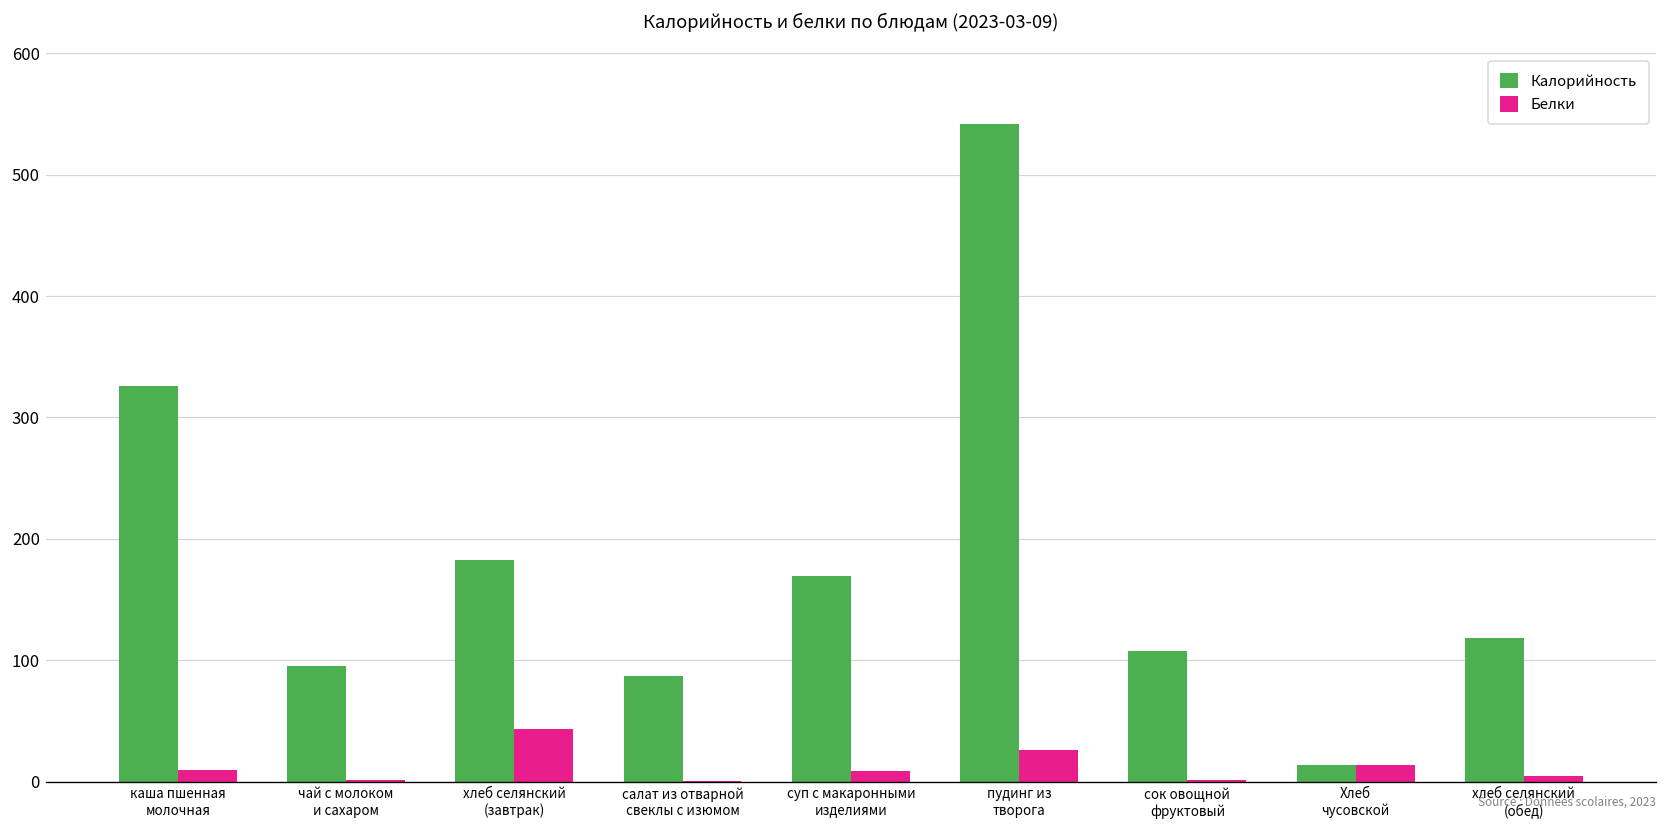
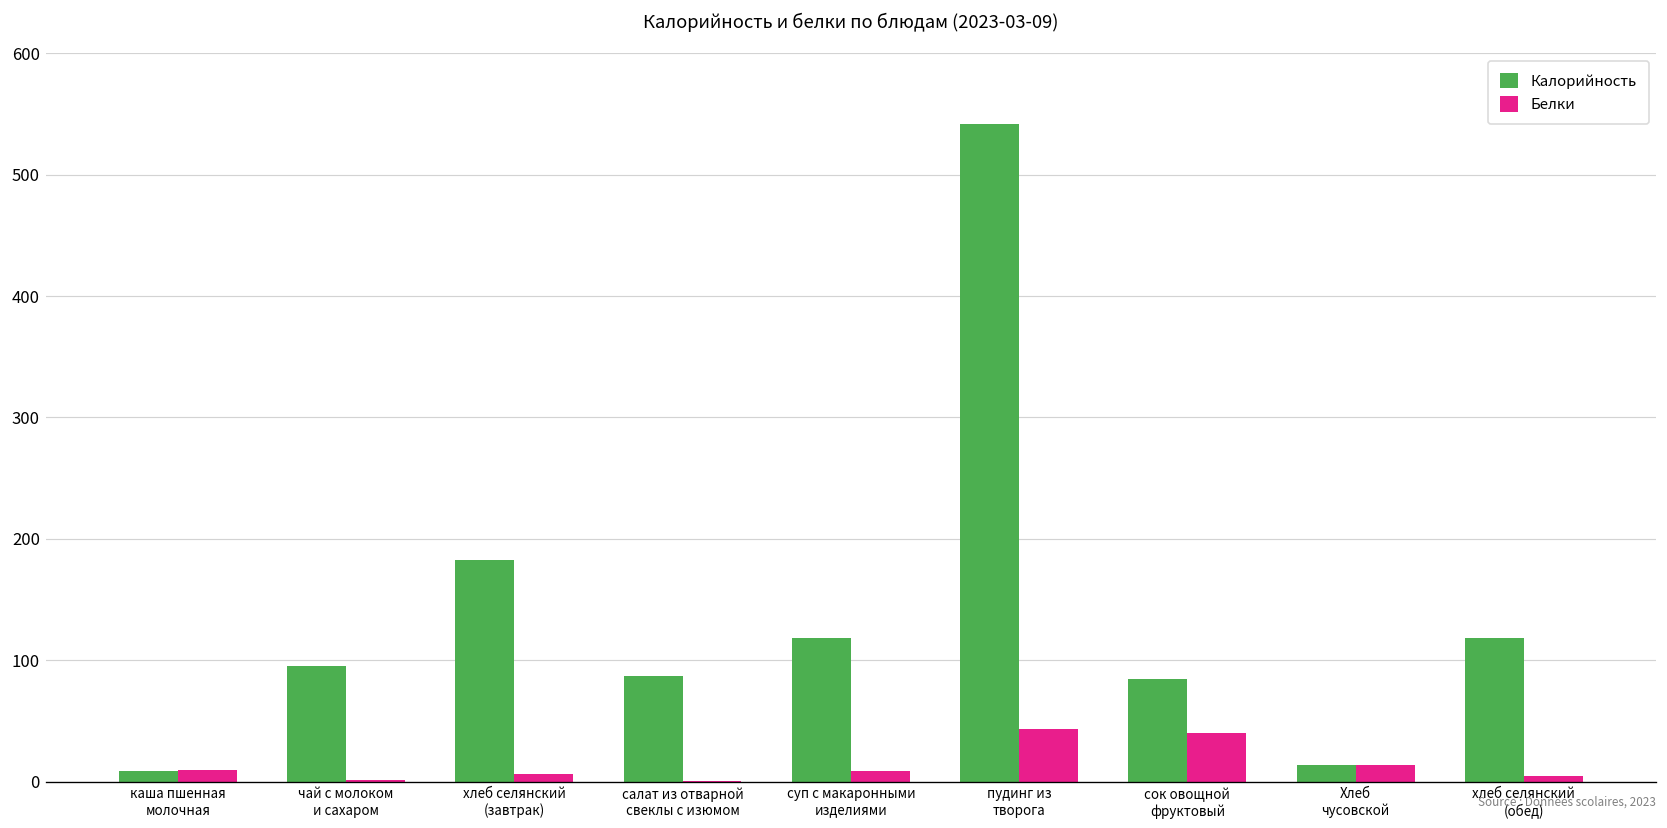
Калорийность, каша пшенная молочная: 326 -> 8
Белки, хлеб селянский (завтрак): 43 -> 6
Калорийность, суп с макаронными изделиями: 169 -> 118
Белки, пудинг из творога: 26 -> 44
Калорийность, сок овощной фруктовый: 108 -> 84
Белки, сок овощной фруктовый: 1 -> 40
